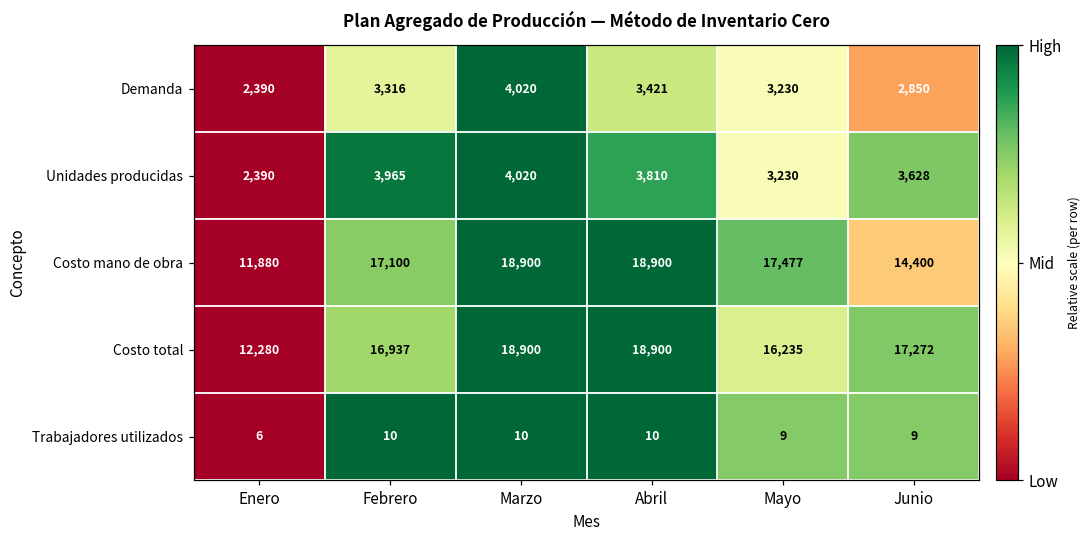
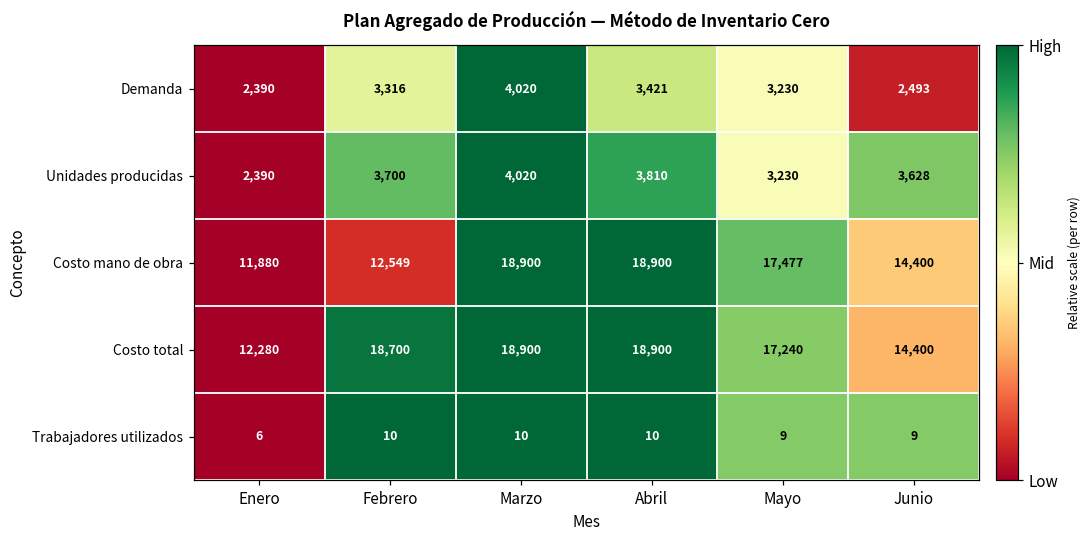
Demanda, Junio: 2,850 -> 2,493
Unidades producidas, Febrero: 3,965 -> 3,700
Costo mano de obra, Febrero: 17,100 -> 12,549
Costo total, Febrero: 16,937 -> 18,700
Costo total, Mayo: 16,235 -> 17,240
Costo total, Junio: 17,272 -> 14,400
